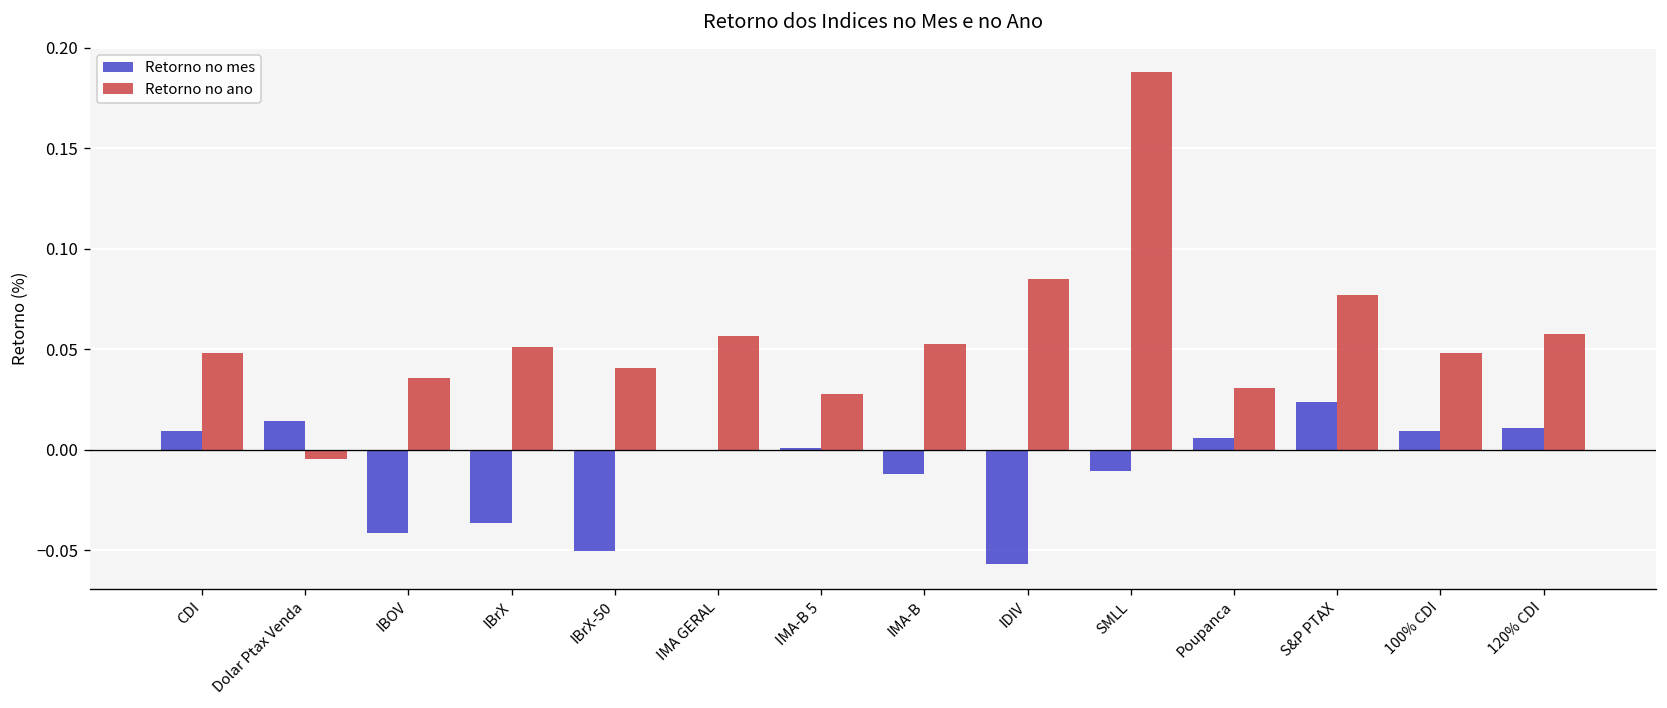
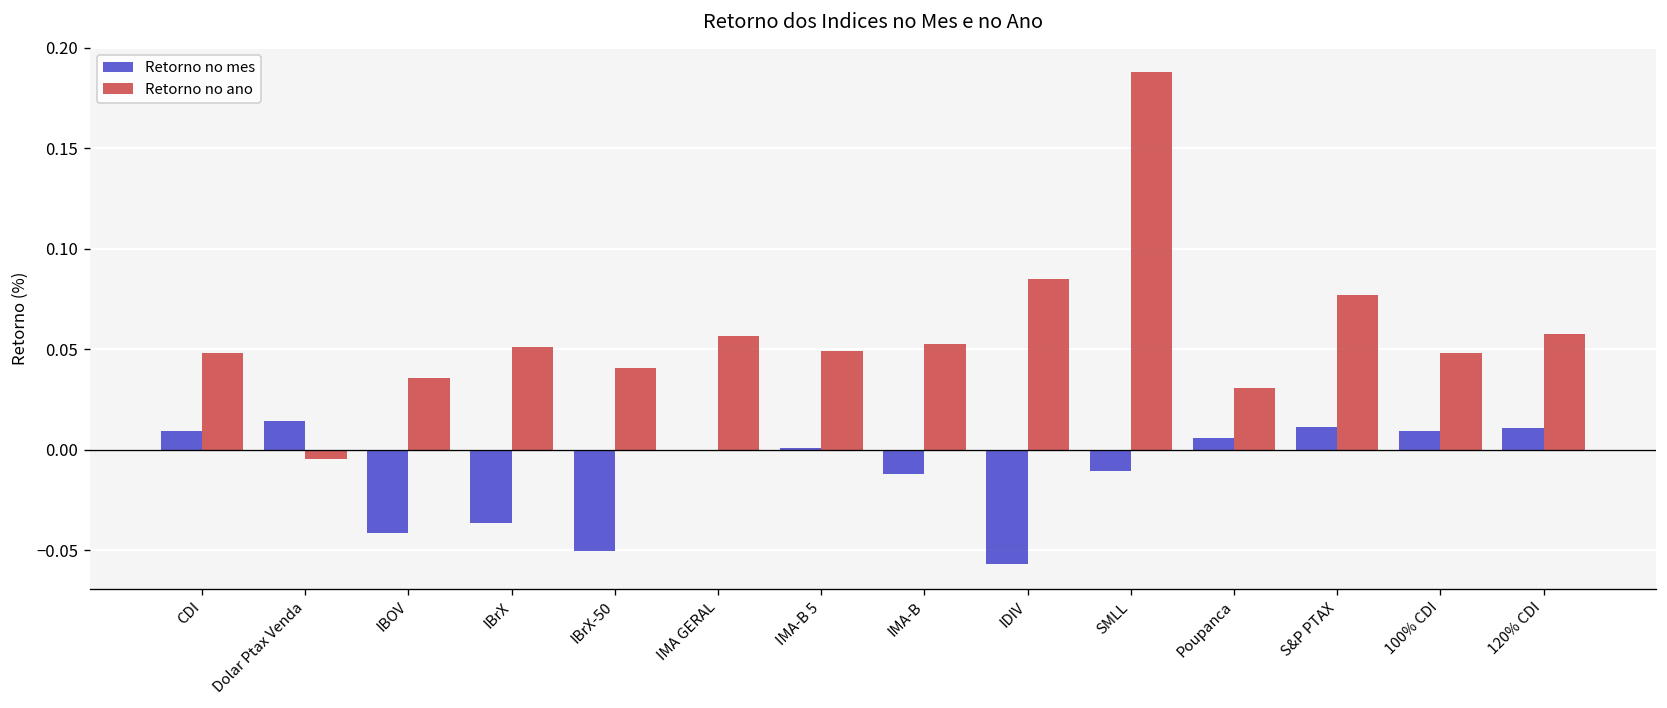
Retorno no ano, IMA-B 5: 0.028 -> 0.049
Retorno no mes, S&P PTAX: 0.024 -> 0.012
